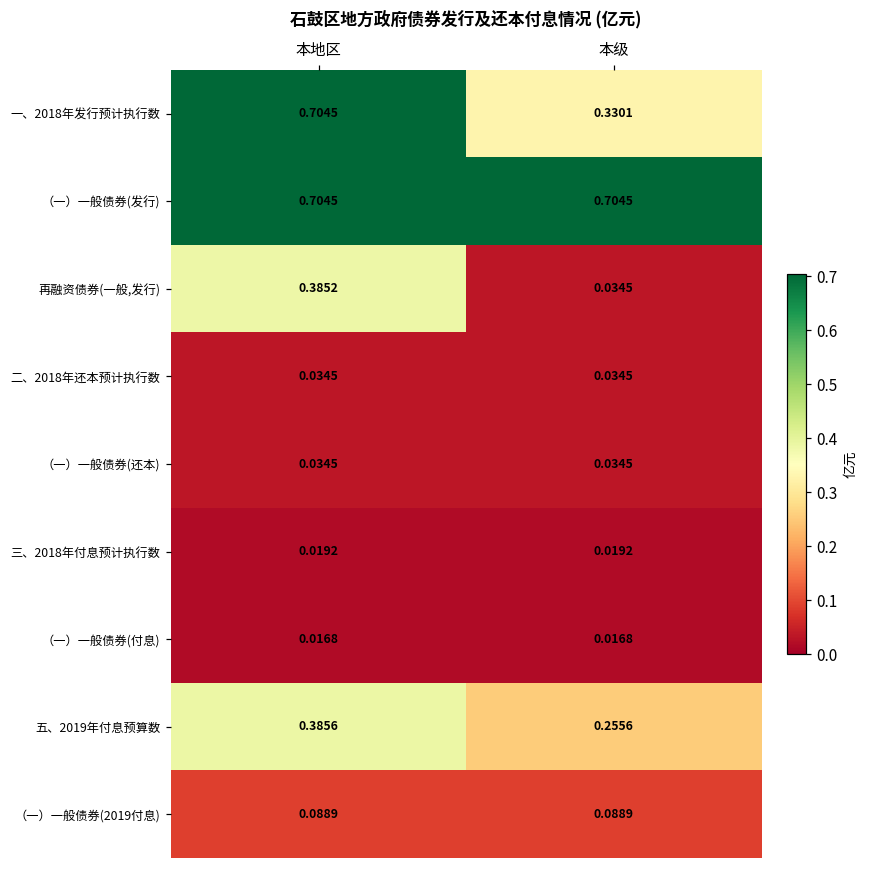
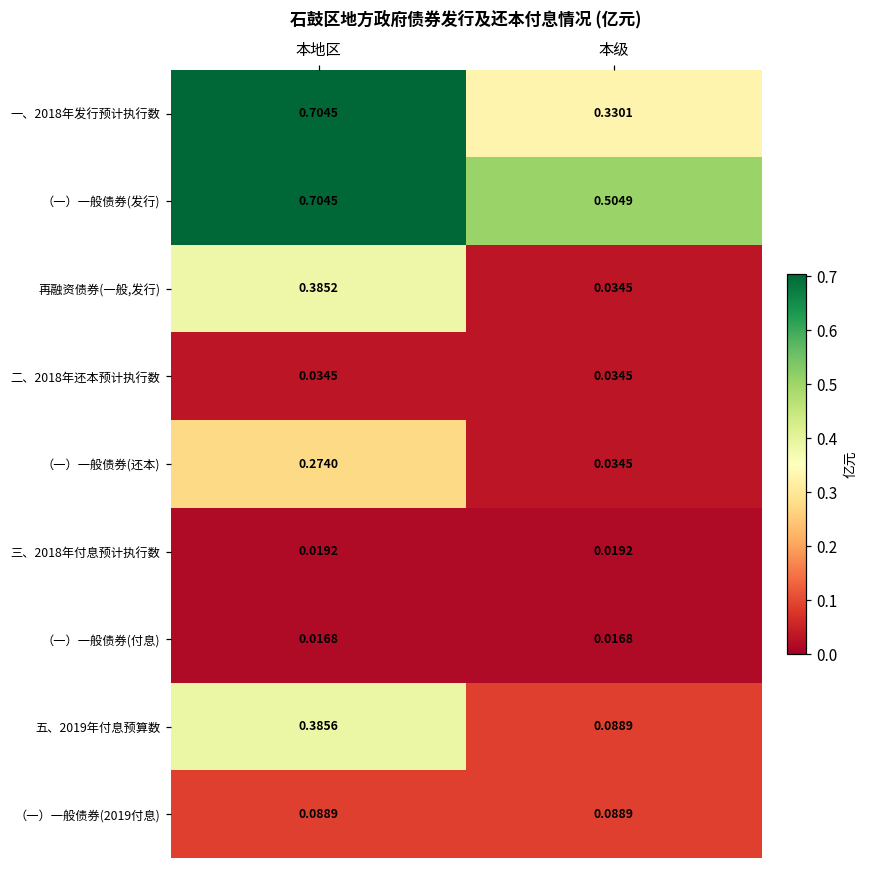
（一）一般债券(发行), 本级: 0.7045 -> 0.5049
（一）一般债券(还本), 本地区: 0.0345 -> 0.2740
五、2019年付息预算数, 本级: 0.2556 -> 0.0889
